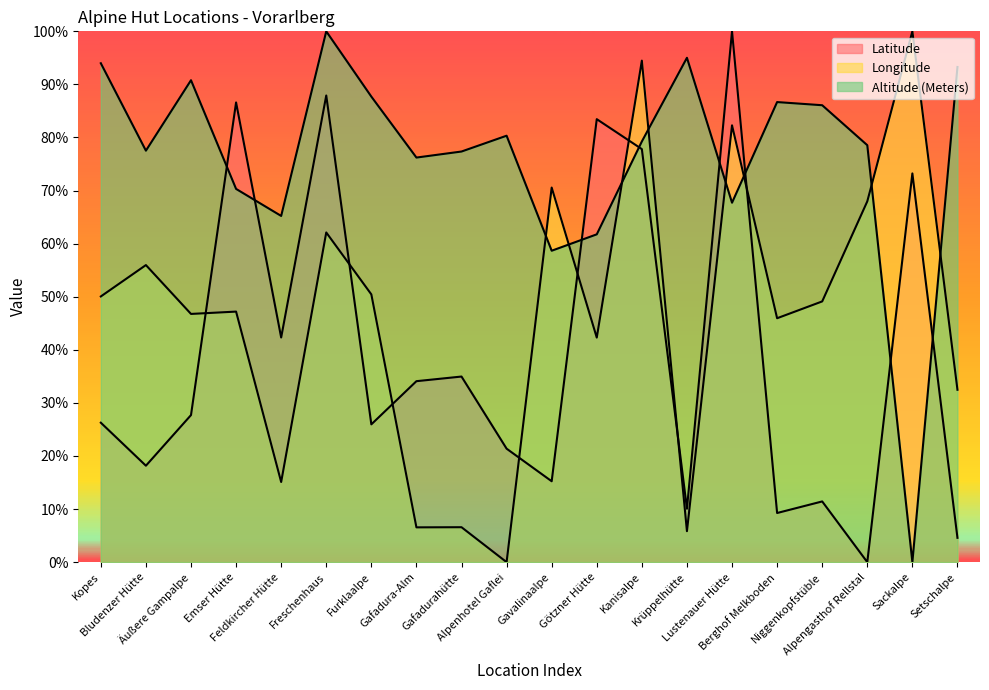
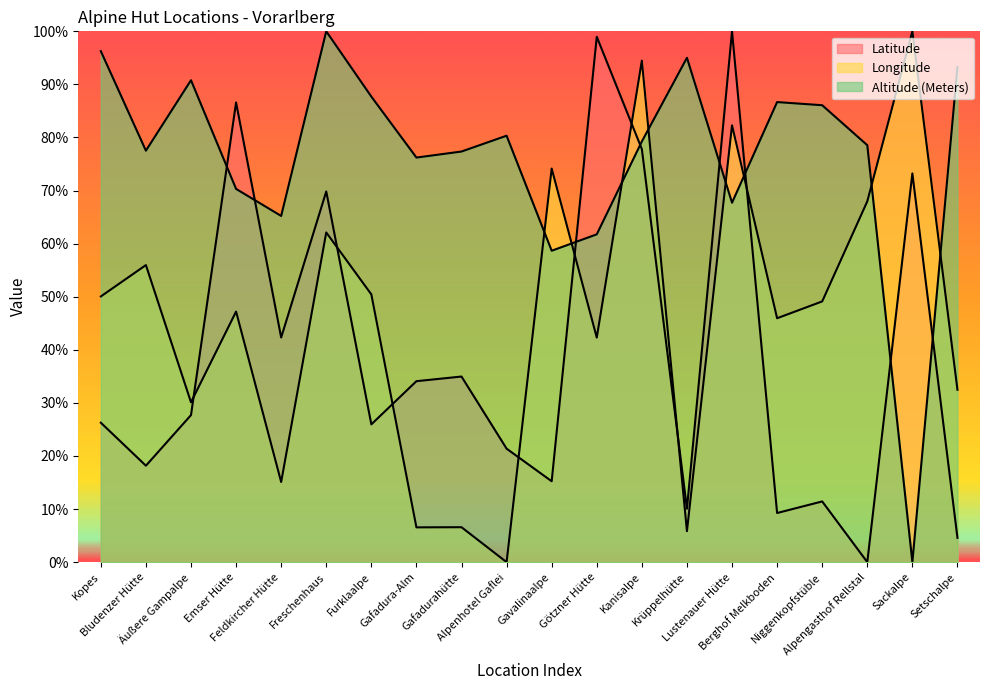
Altitude (Meters), Kopes: 94% -> 96%
Longitude, Äußere Gampalpe: 47% -> 30%
Latitude, Freschenhaus: 88% -> 70%
Longitude, Gavalinaalpe: 71% -> 74%
Latitude, Götzner Hütte: 83% -> 99%
